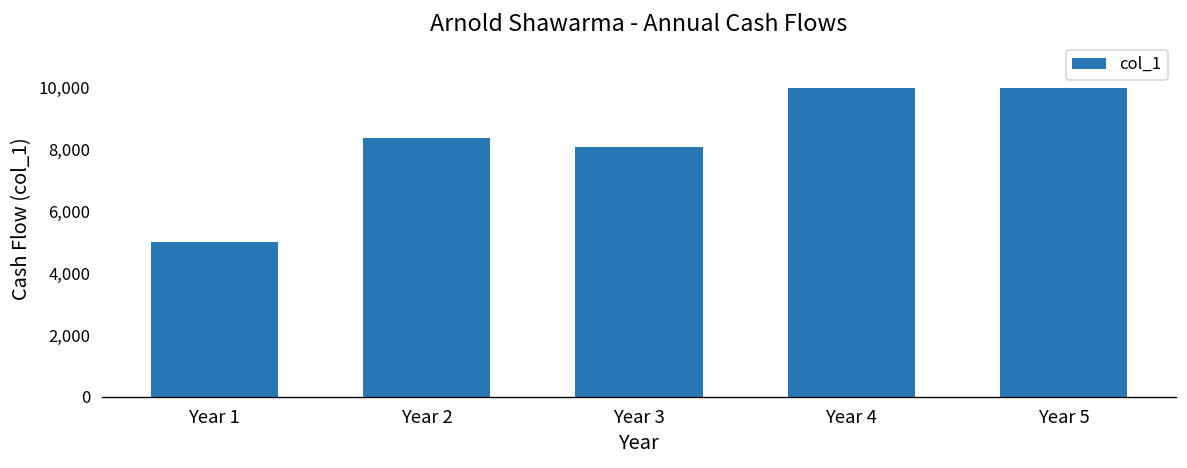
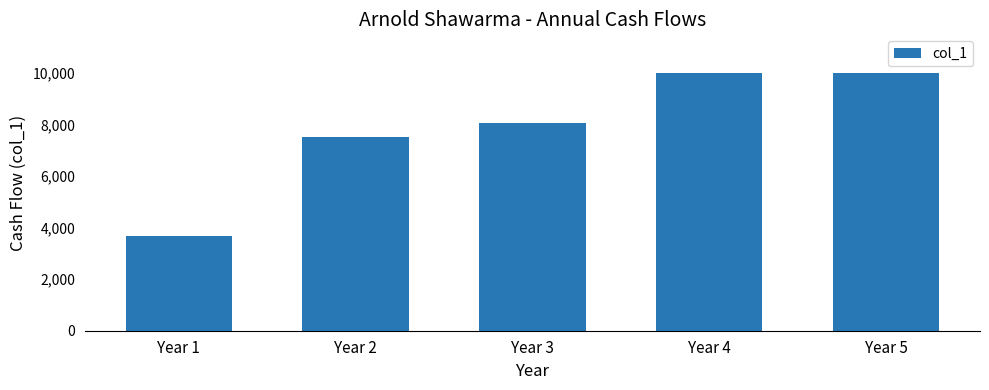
Year 1: 5,000 -> 3,700
Year 2: 8,400 -> 7,500
